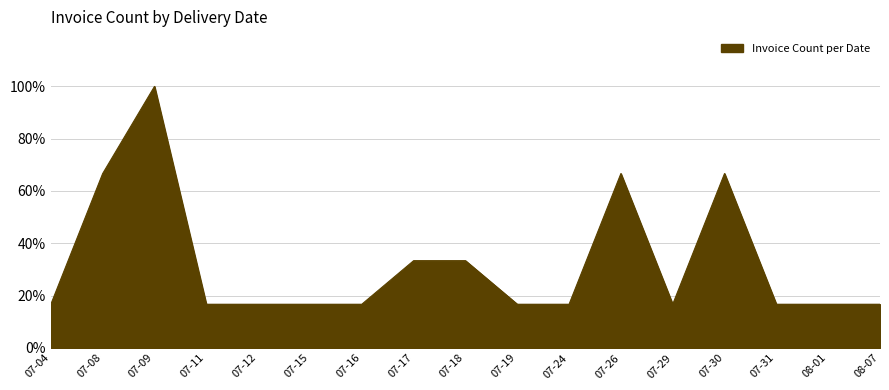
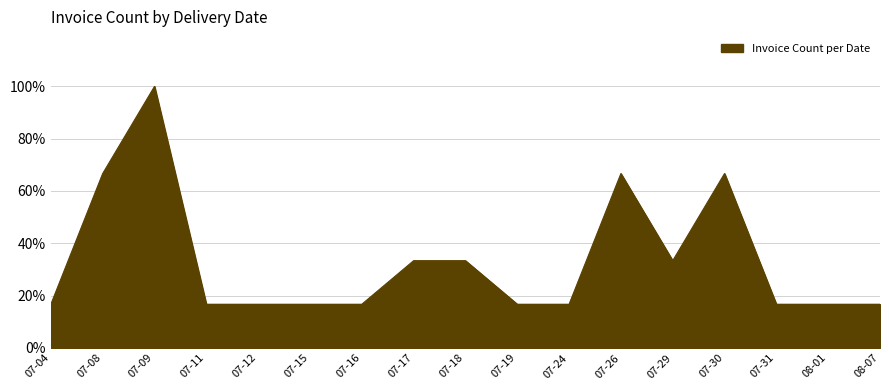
07-29: 17% -> 33%
